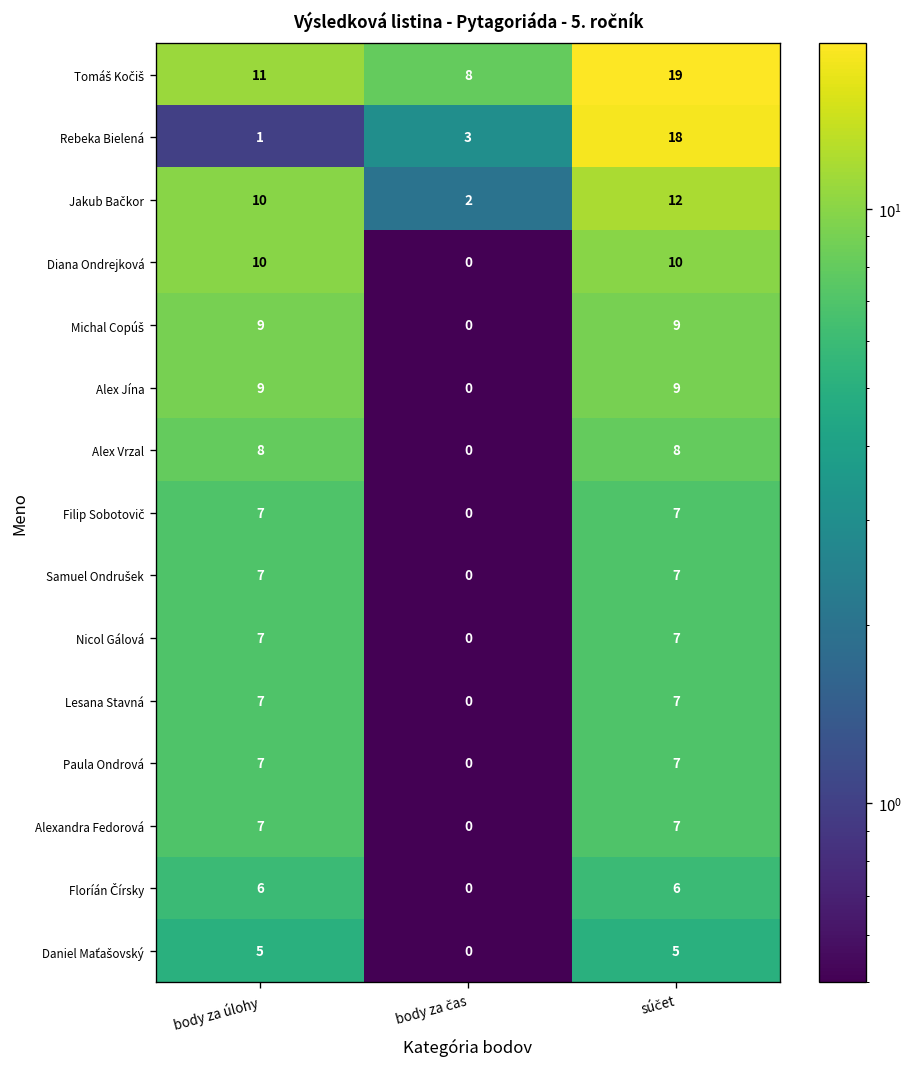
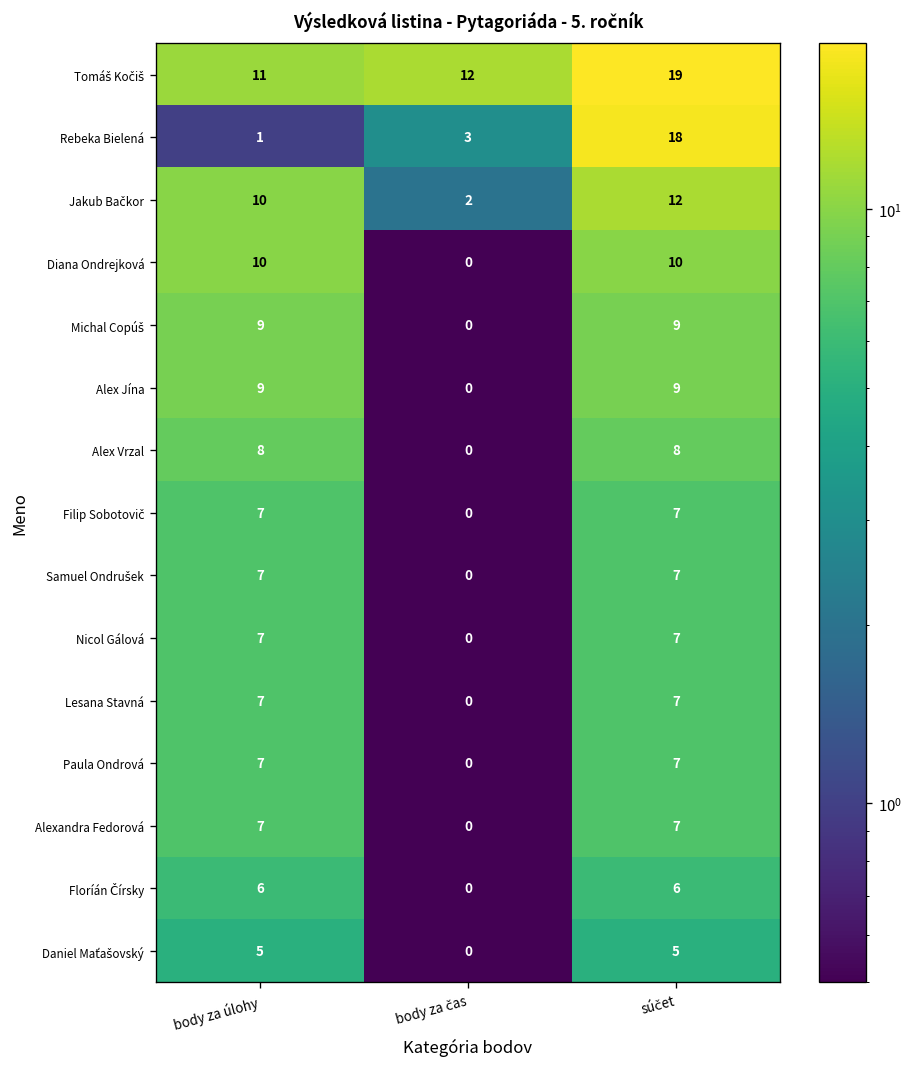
Tomáš Kočiš, body za čas: 8 -> 12
